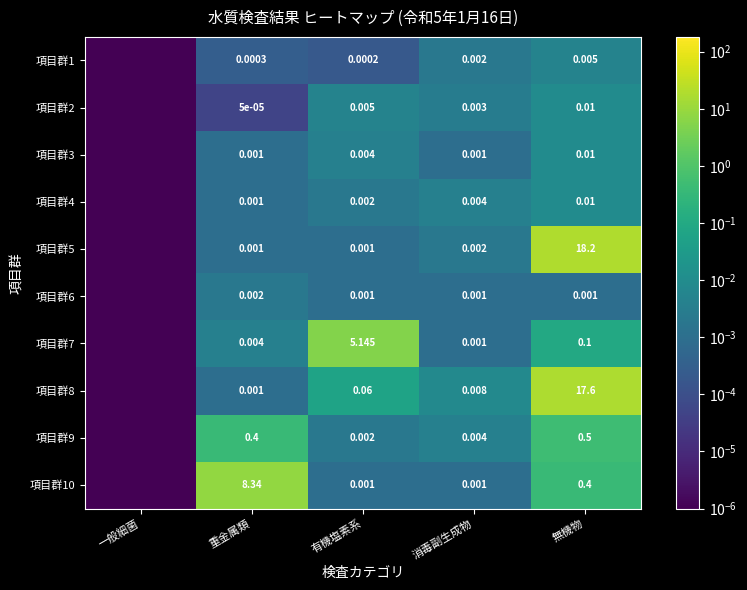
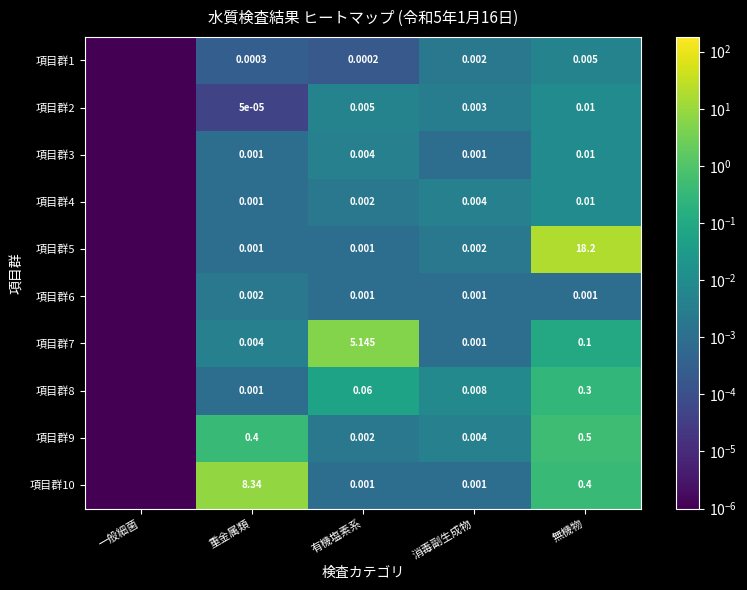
項目群8, 無機物: 17.6 -> 0.3
